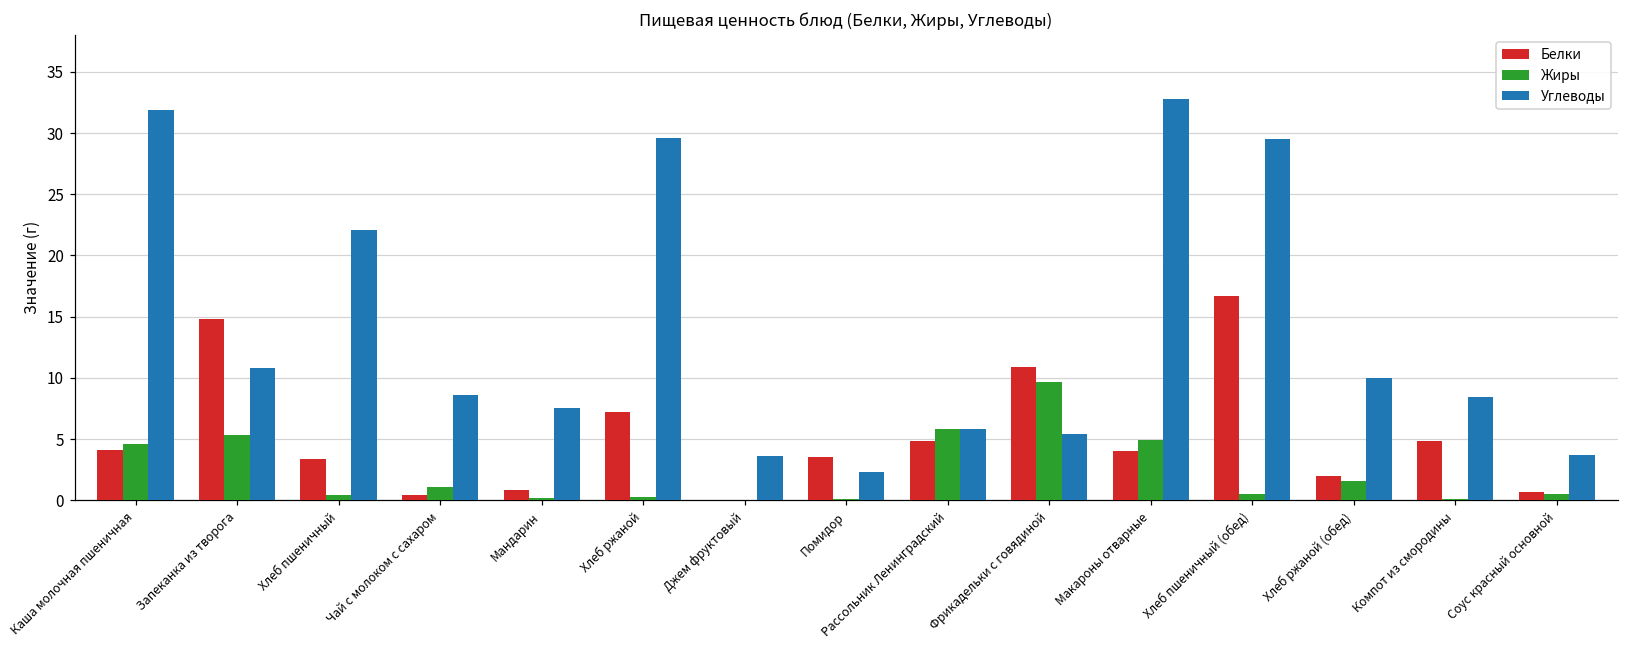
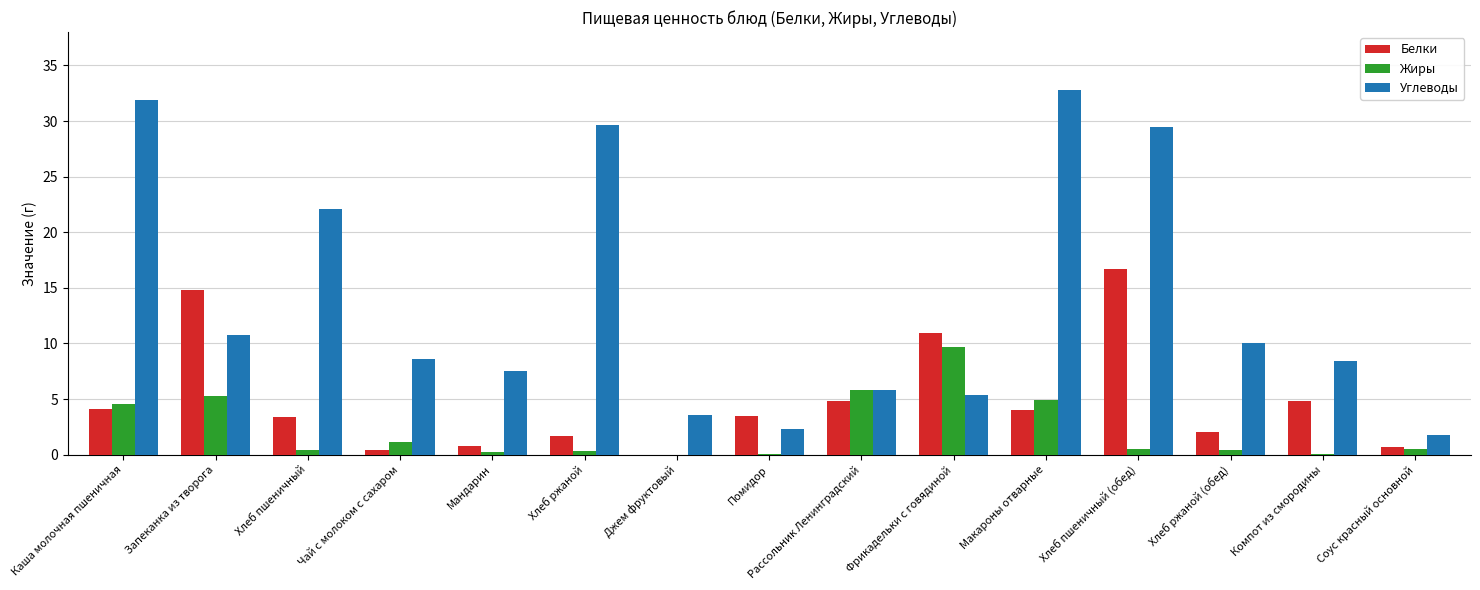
Белки, Хлеб ржаной: 7.2 -> 1.7
Жиры, Хлеб ржаной (обед): 1.6 -> 0.4
Углеводы, Соус красный основной: 3.7 -> 1.8
